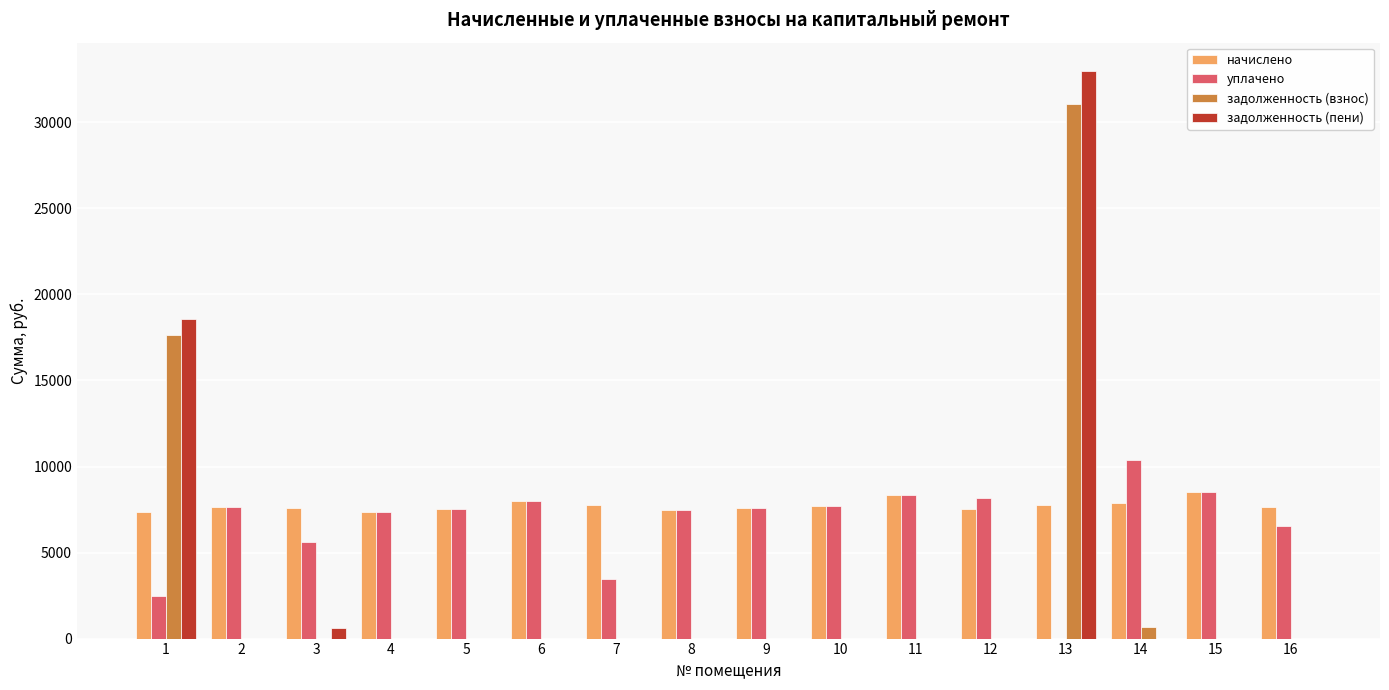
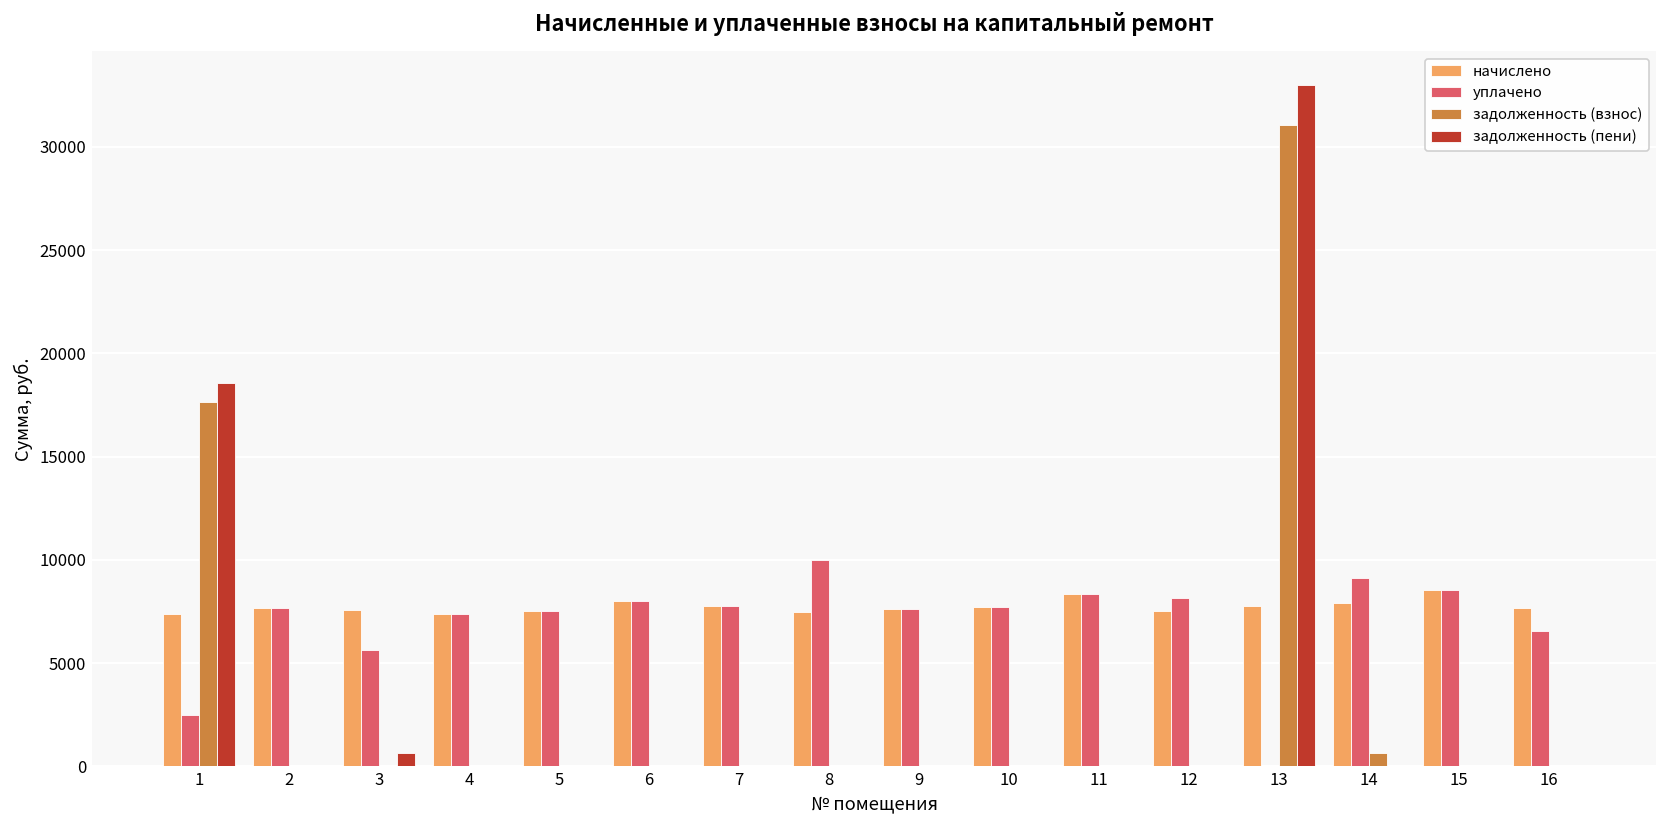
уплачено, 7: 3500 -> 7800
уплачено, 8: 7500 -> 10000
уплачено, 14: 10400 -> 9100
